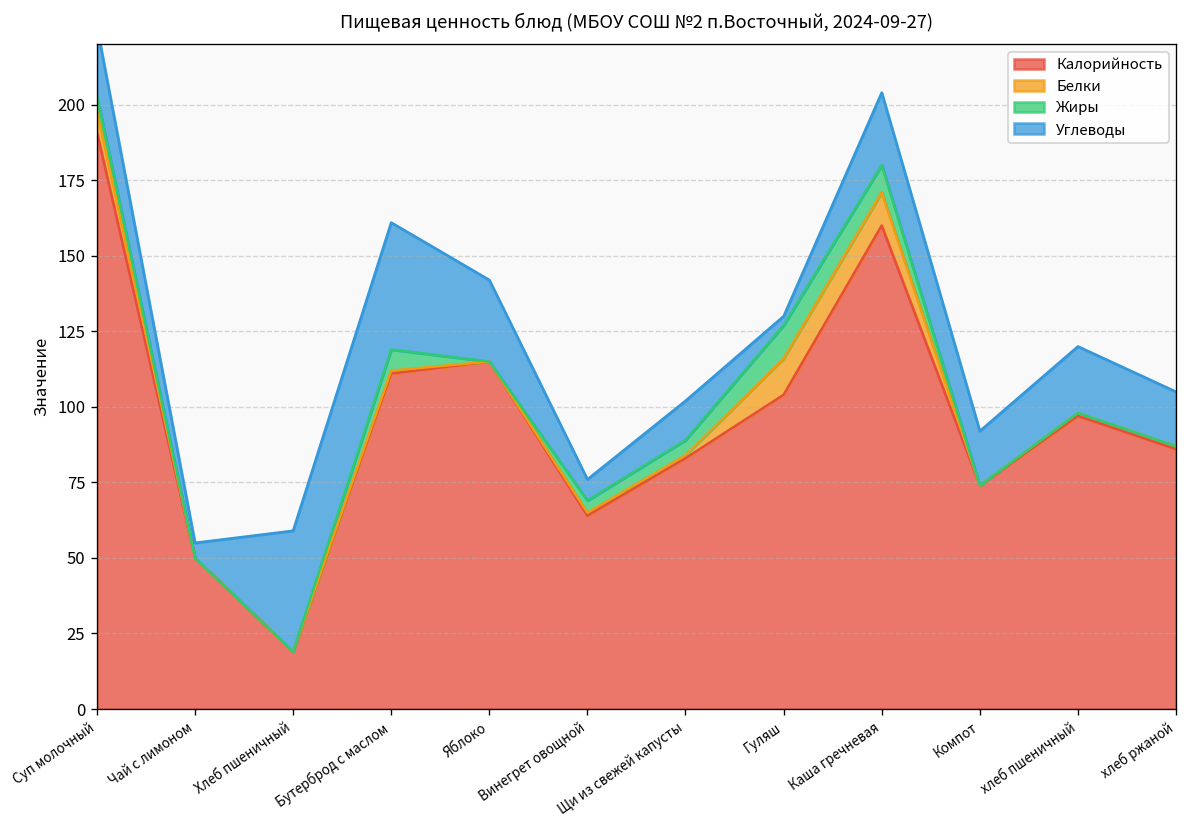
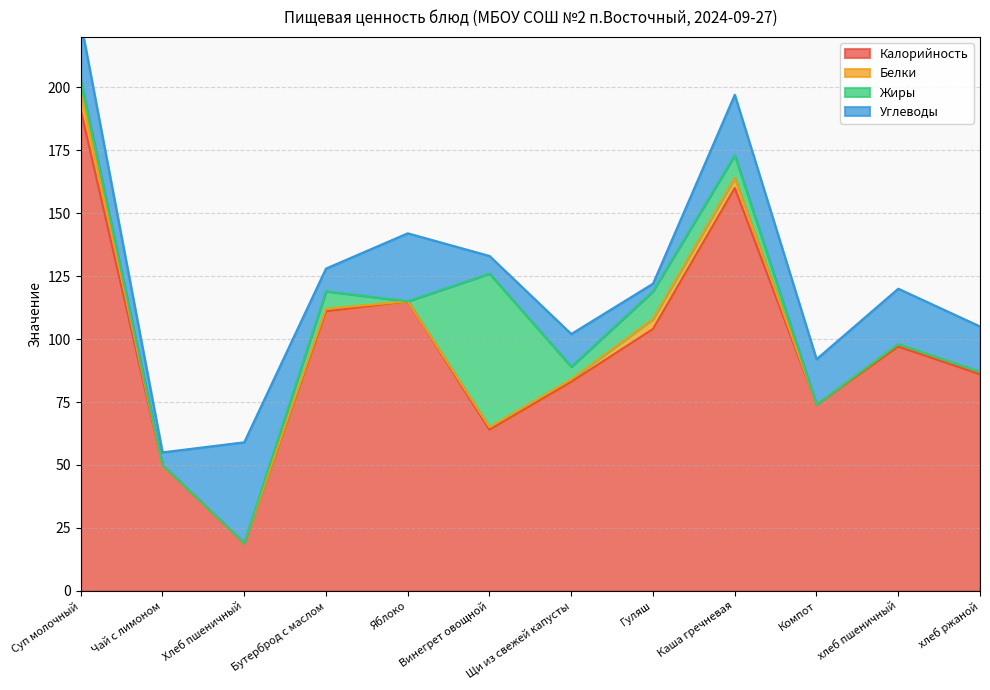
Углеводы, Бутерброд с маслом: 42 -> 9
Жиры, Винегрет овощной: 4 -> 61
Белки, Гуляш: 12 -> 4
Белки, Каша гречневая: 11 -> 4
